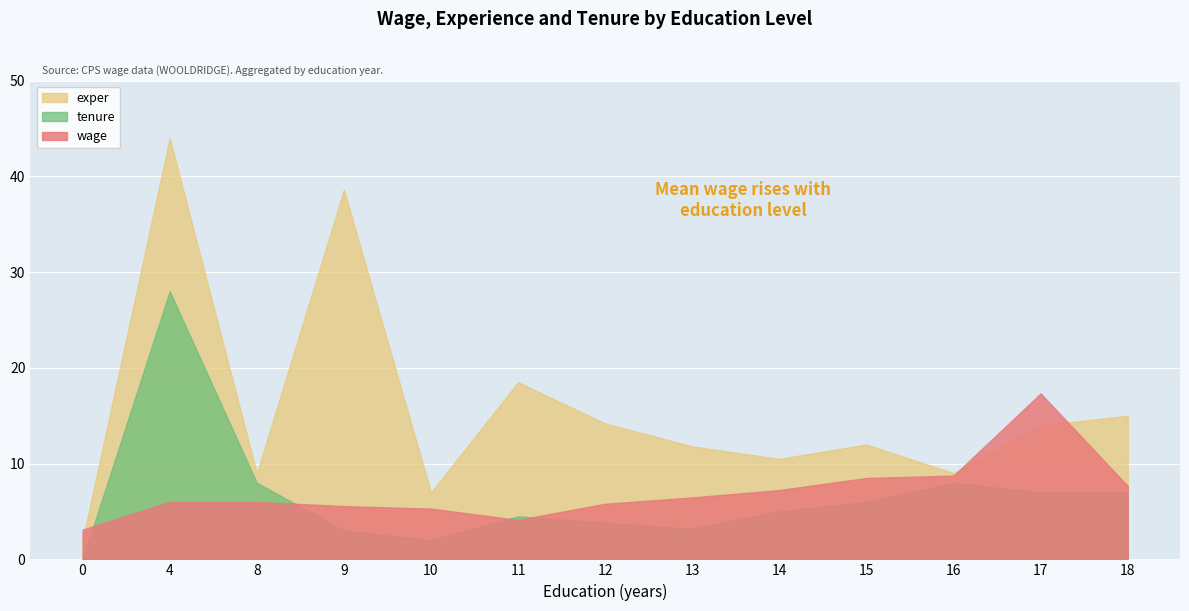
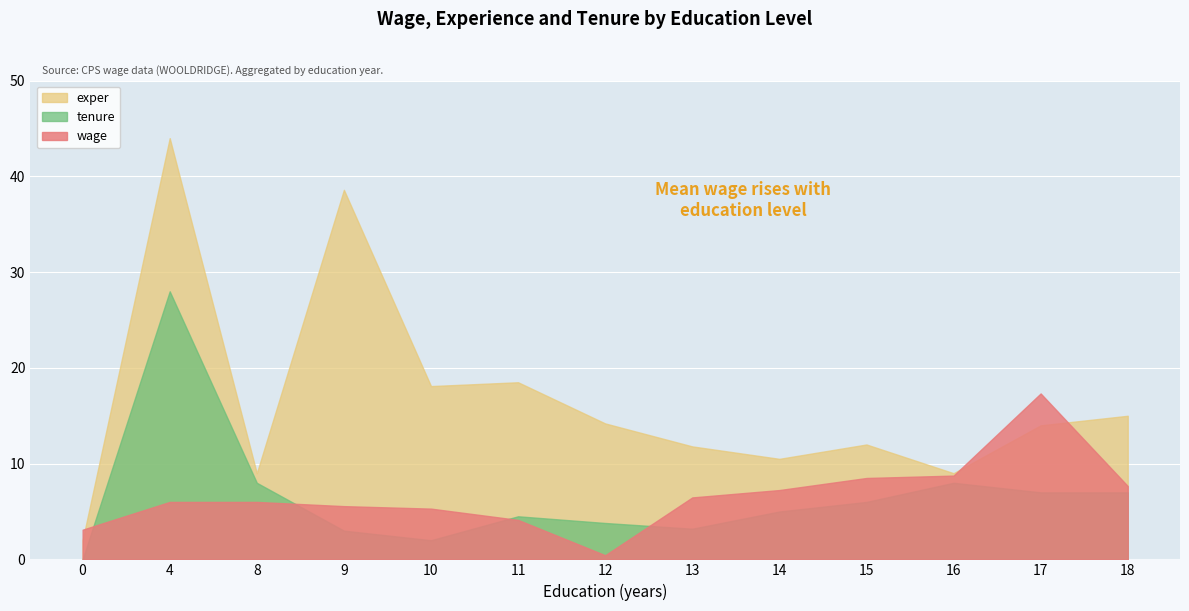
exper, 10: 7 -> 18
wage, 12: 6 -> 0
